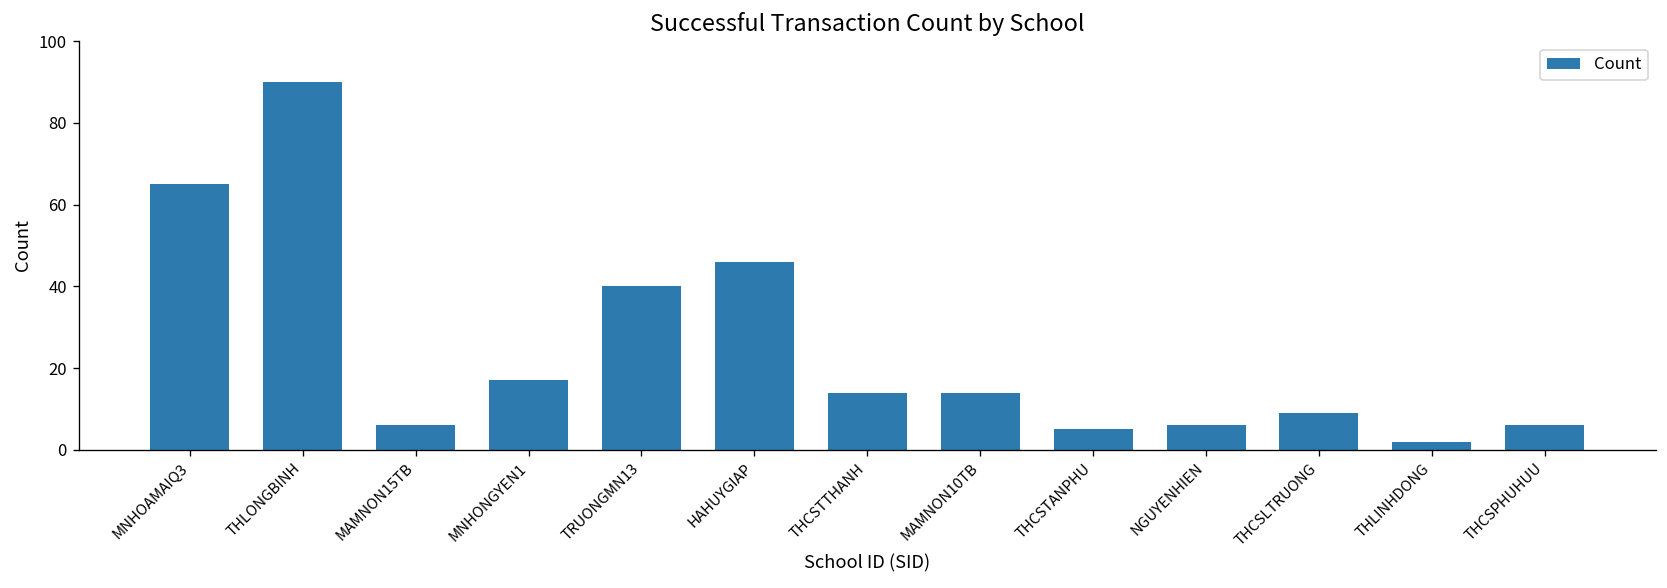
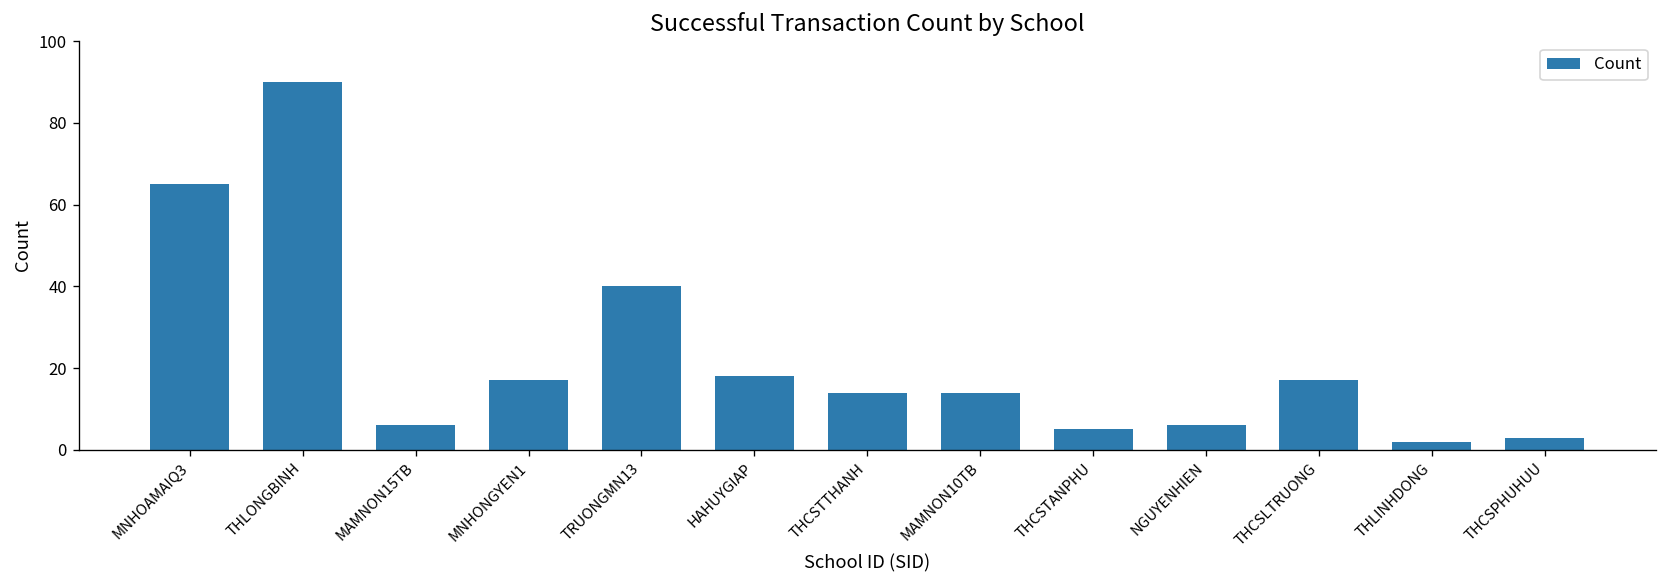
HAHUYGIAP: 46 -> 18
THCSLTRUONG: 9 -> 17
THCSPHUHUU: 6 -> 3
